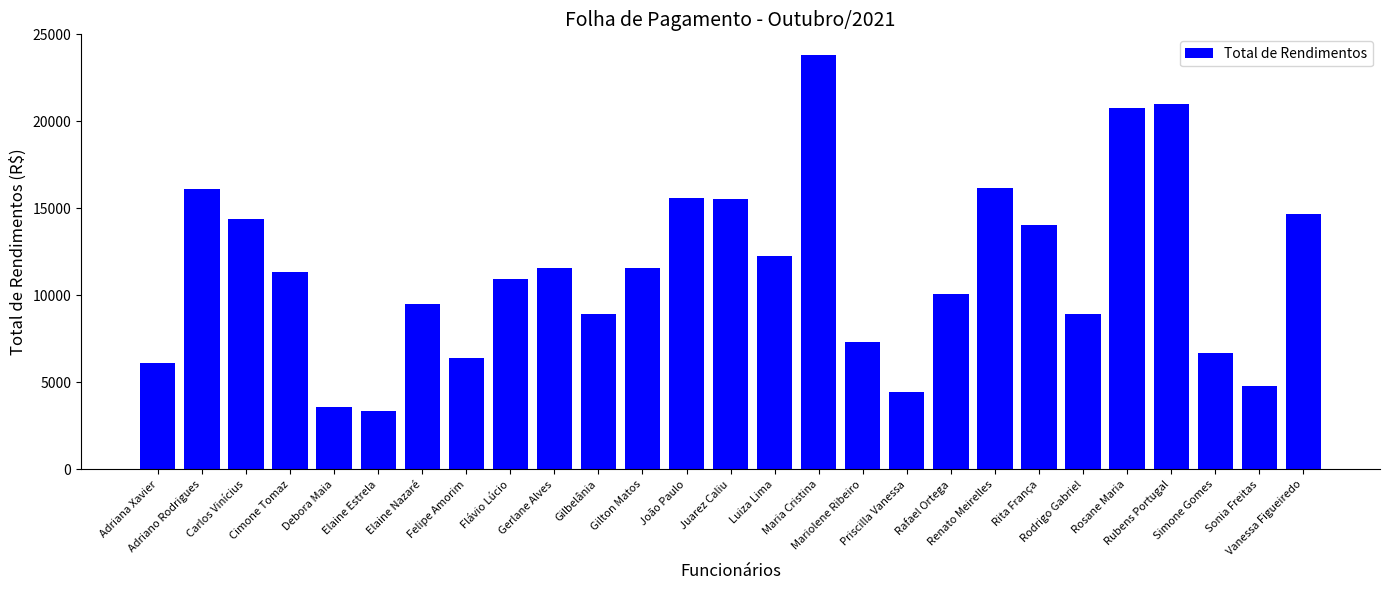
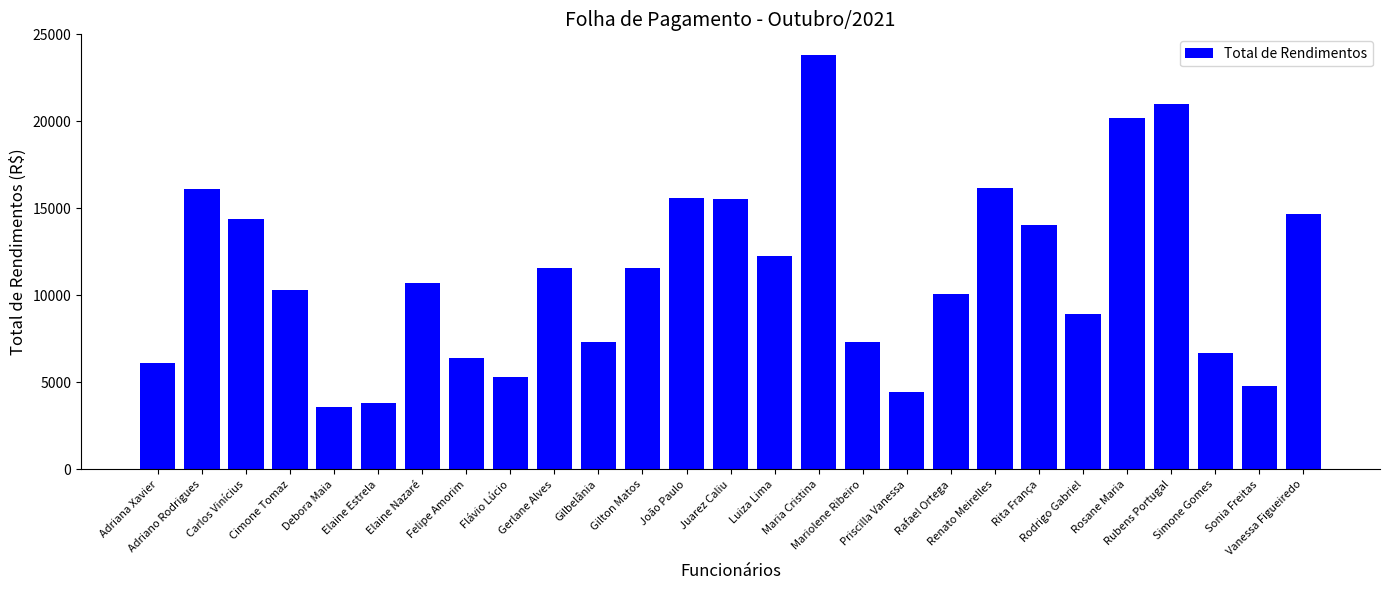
Cimone Tomaz: 11400 -> 10300
Elaine Estrela: 3400 -> 3800
Elaine Nazaré: 9500 -> 10700
Flávio Lúcio: 11000 -> 5300
Gilbelânia: 8900 -> 7300
Rosane Maria: 20700 -> 20200
